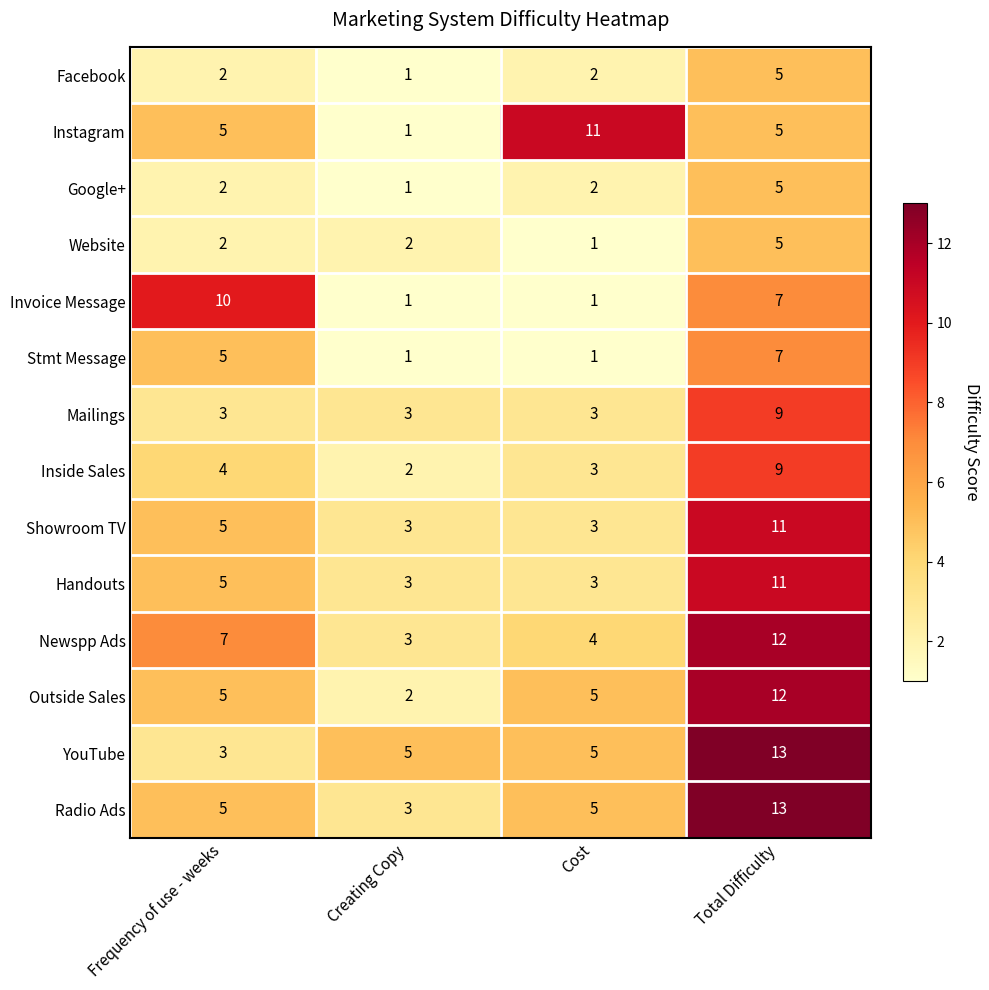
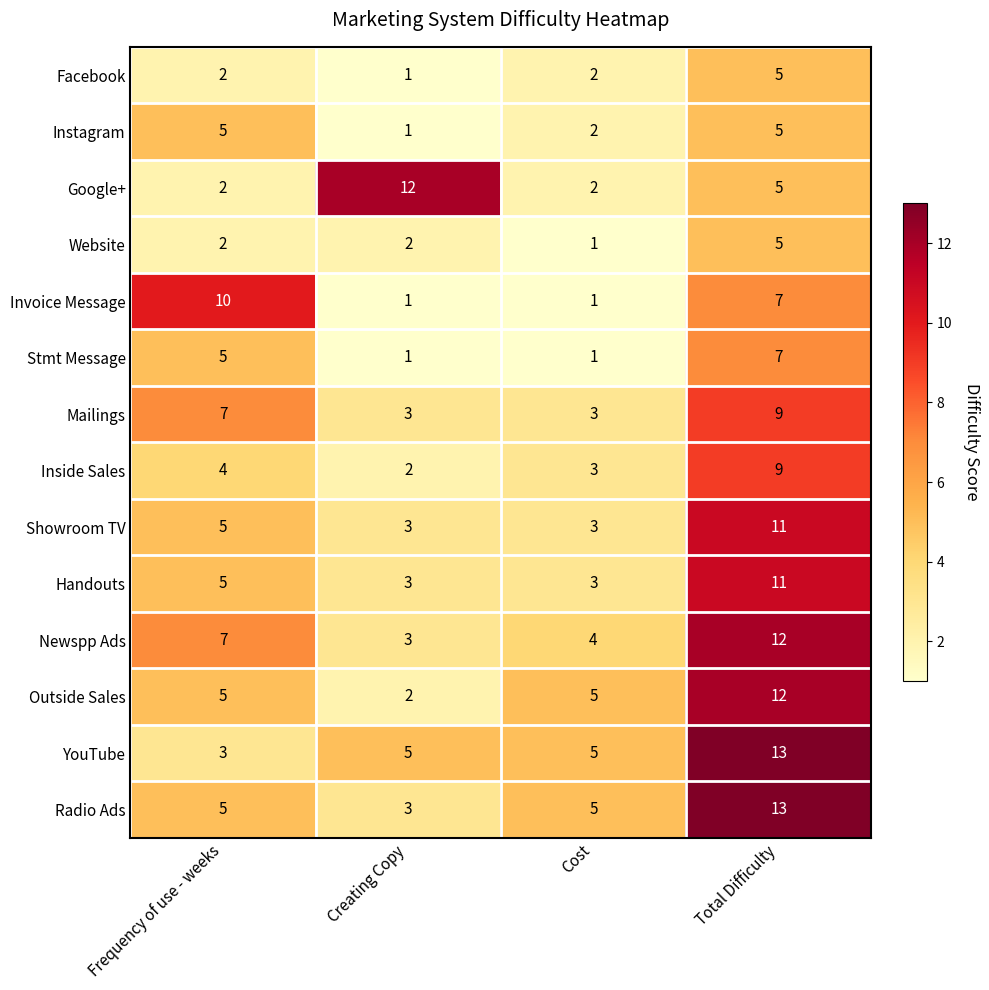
Instagram, Cost: 11 -> 2
Google+, Creating Copy: 1 -> 12
Mailings, Frequency of use - weeks: 3 -> 7
